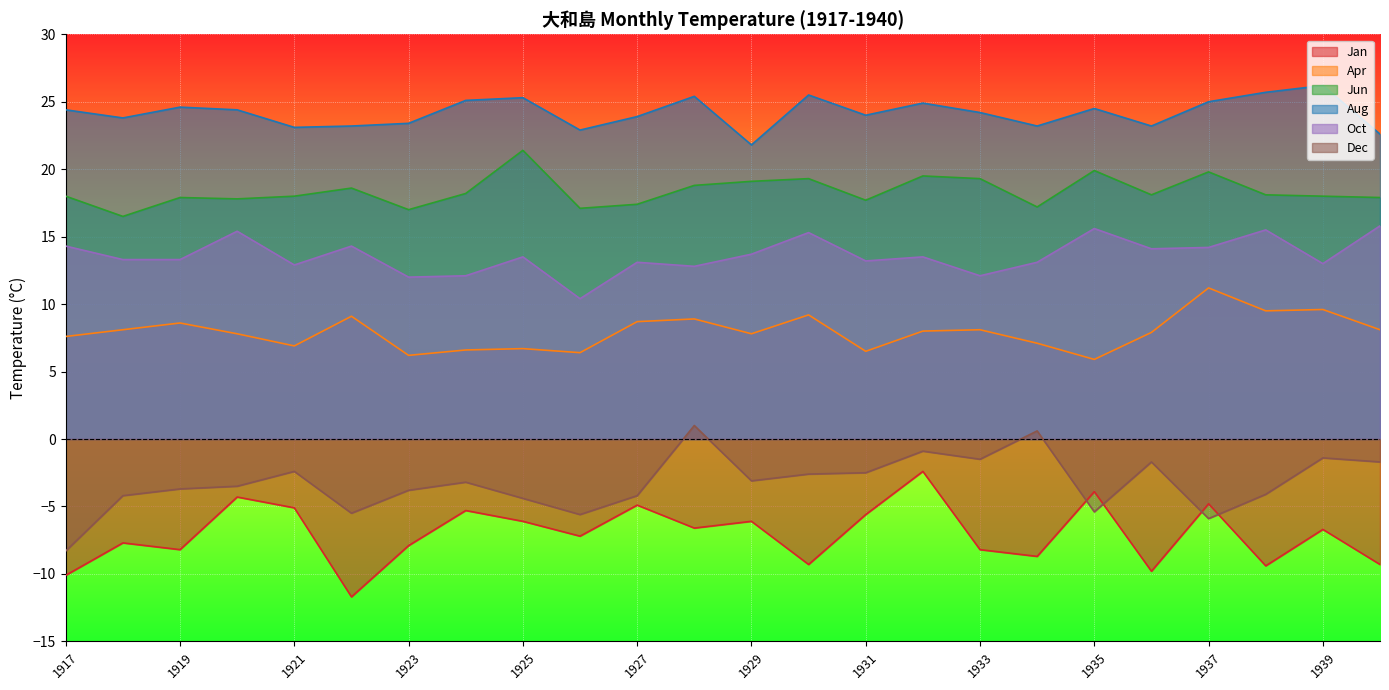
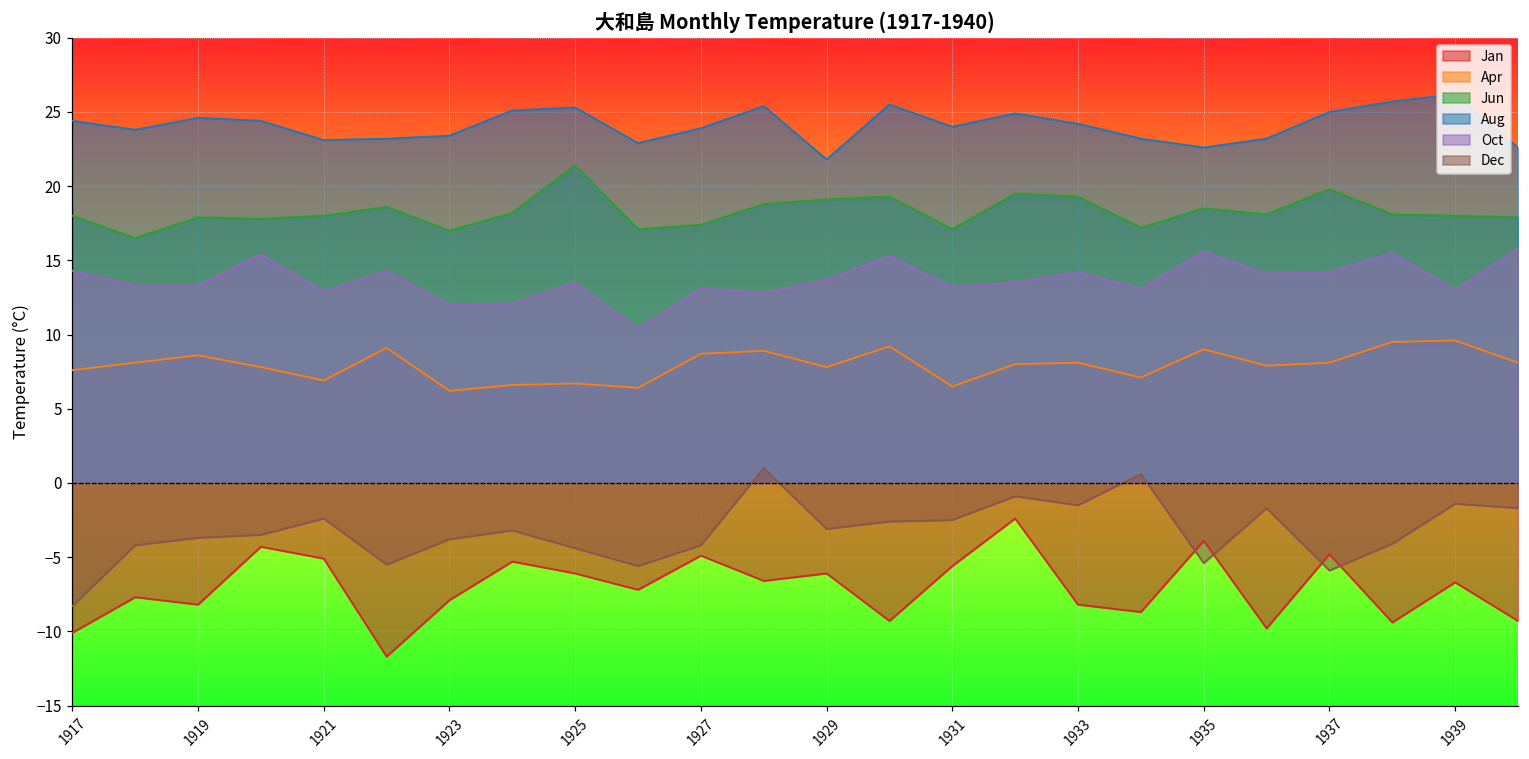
Jun, 1931: 17.7 -> 17.1
Oct, 1933: 12.1 -> 14.2
Apr, 1935: 5.9 -> 9.0
Jun, 1935: 19.9 -> 18.5
Aug, 1935: 24.5 -> 22.6
Apr, 1937: 11.2 -> 8.1
